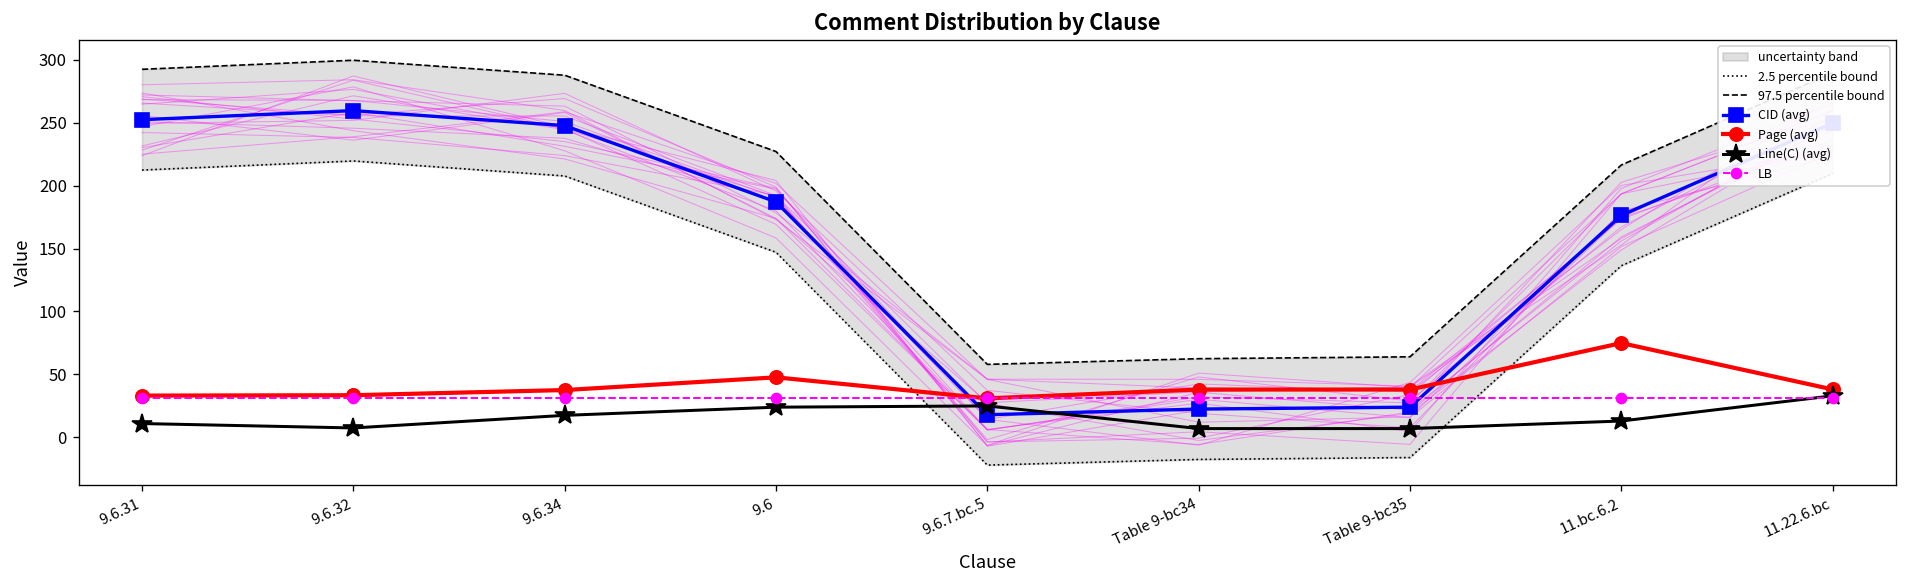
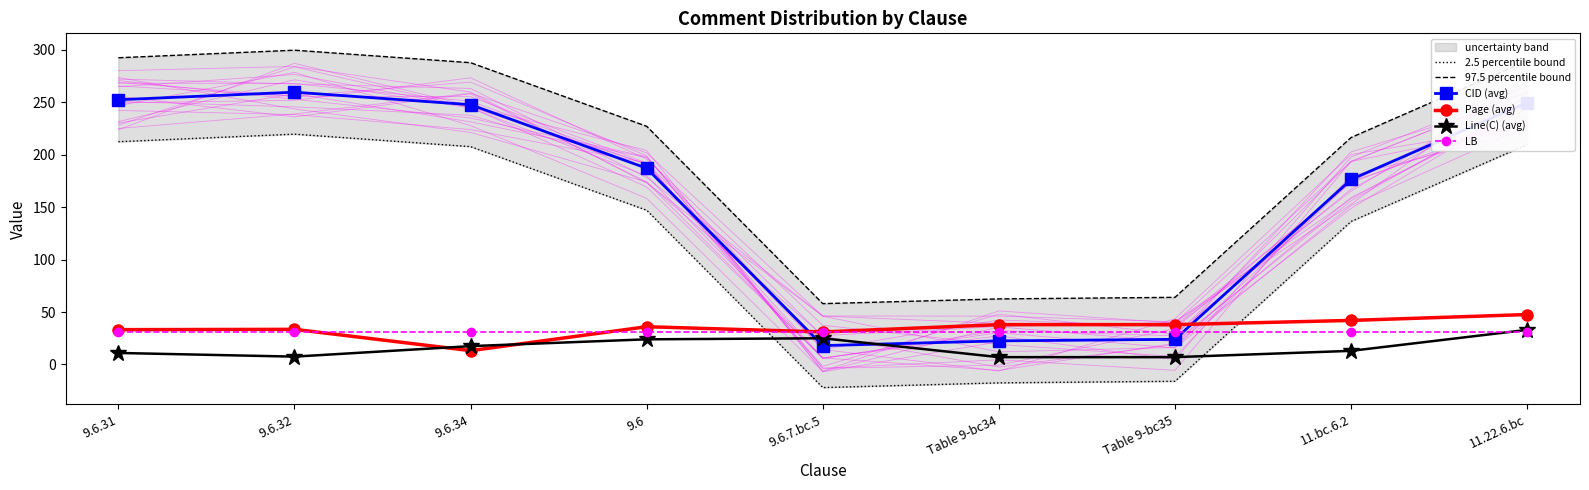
Page (avg), 9.6.34: 38 -> 13
Page (avg), 9.6: 48 -> 36
Page (avg), 11.bc.6.2: 75 -> 42
Page (avg), 11.22.6.bc: 38 -> 48
